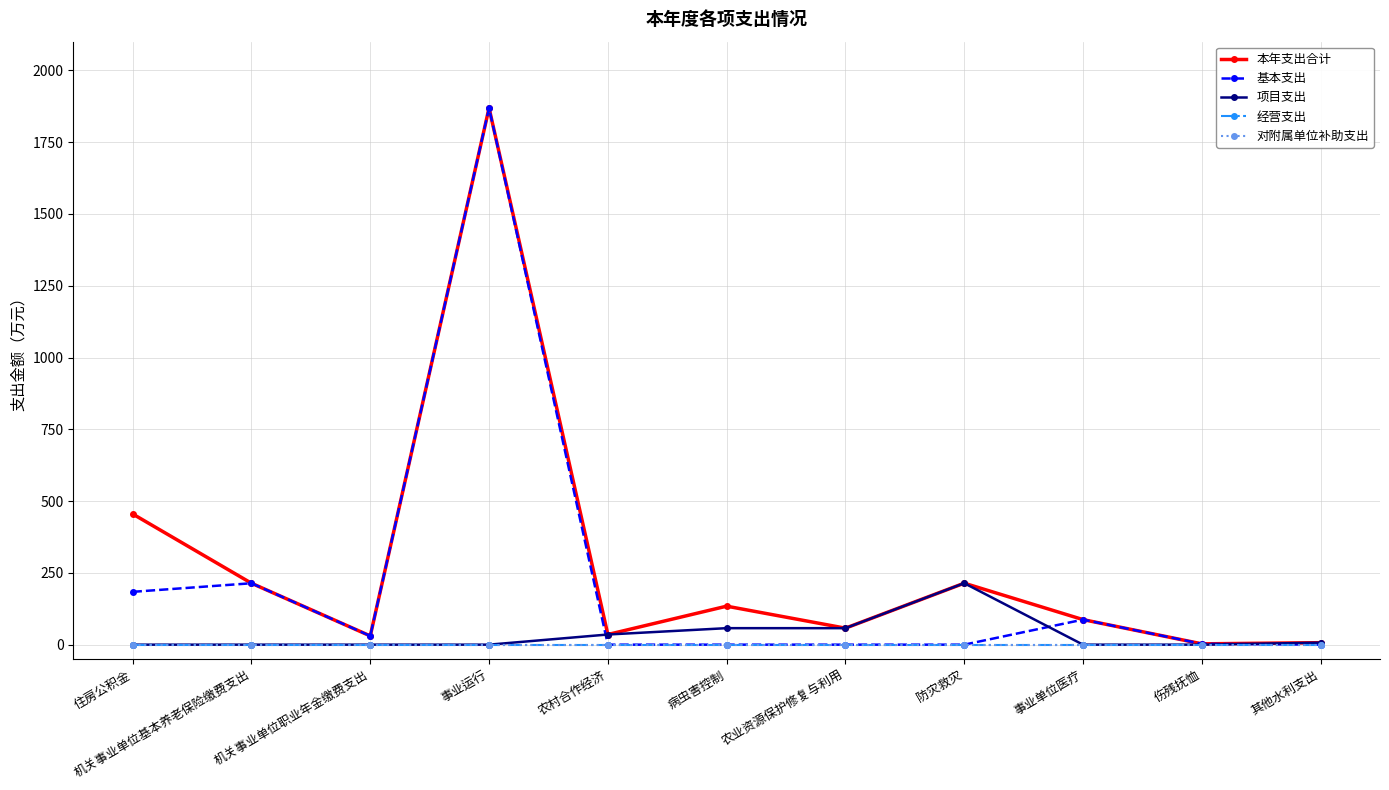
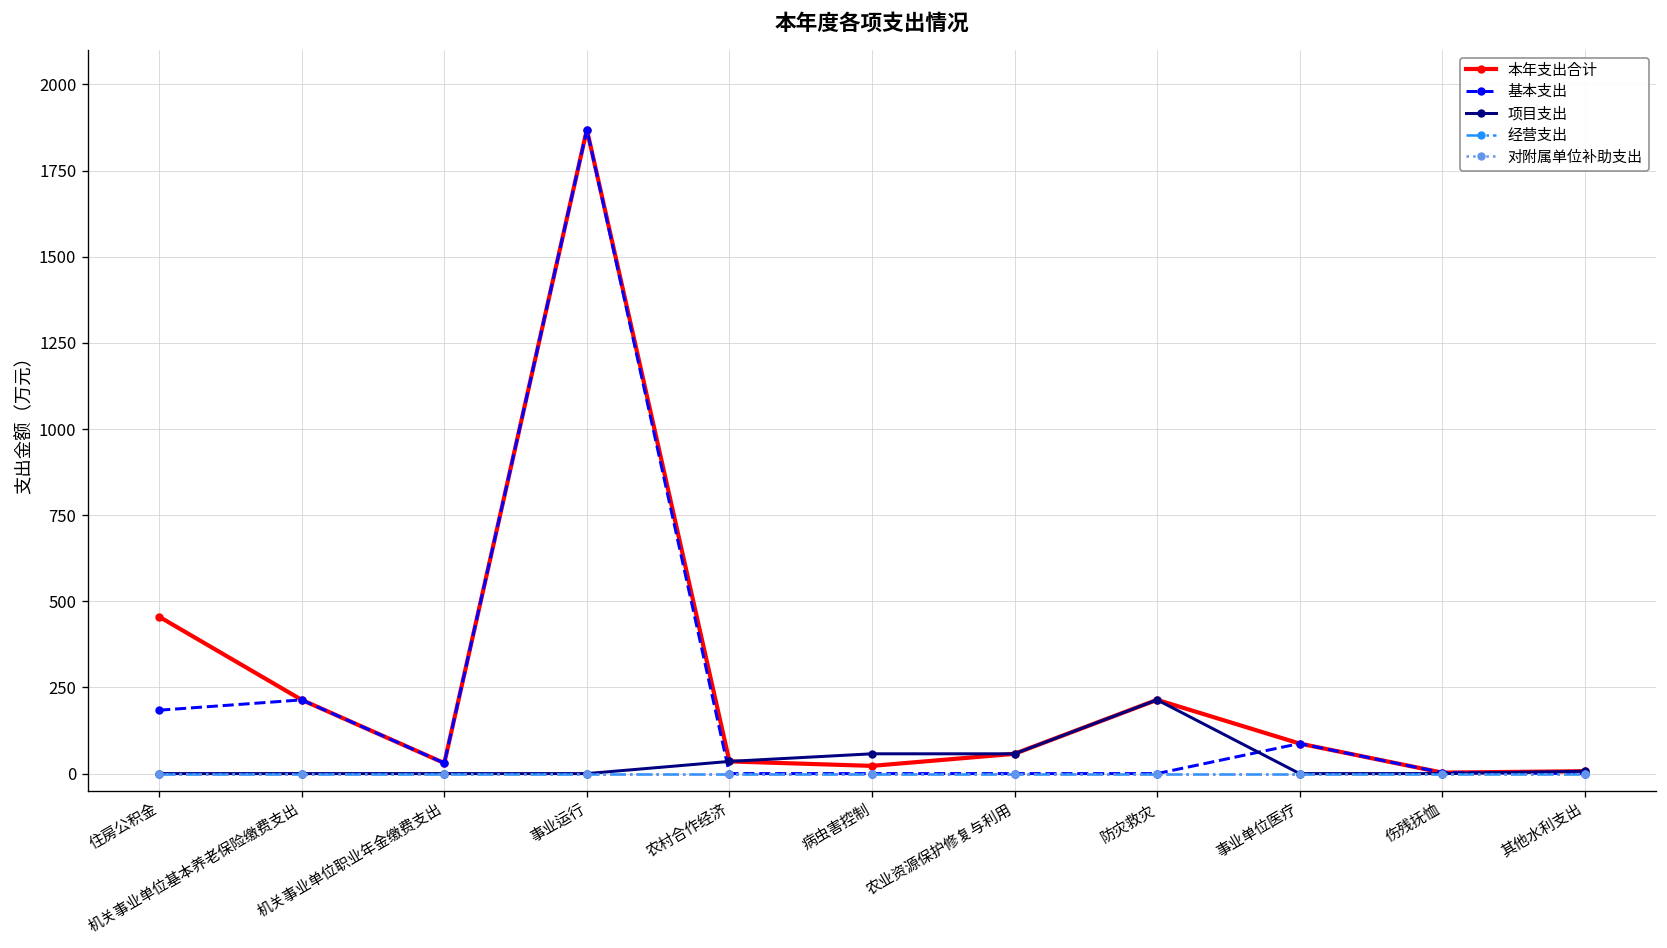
本年支出合计, 病虫害控制: 130 -> 20
